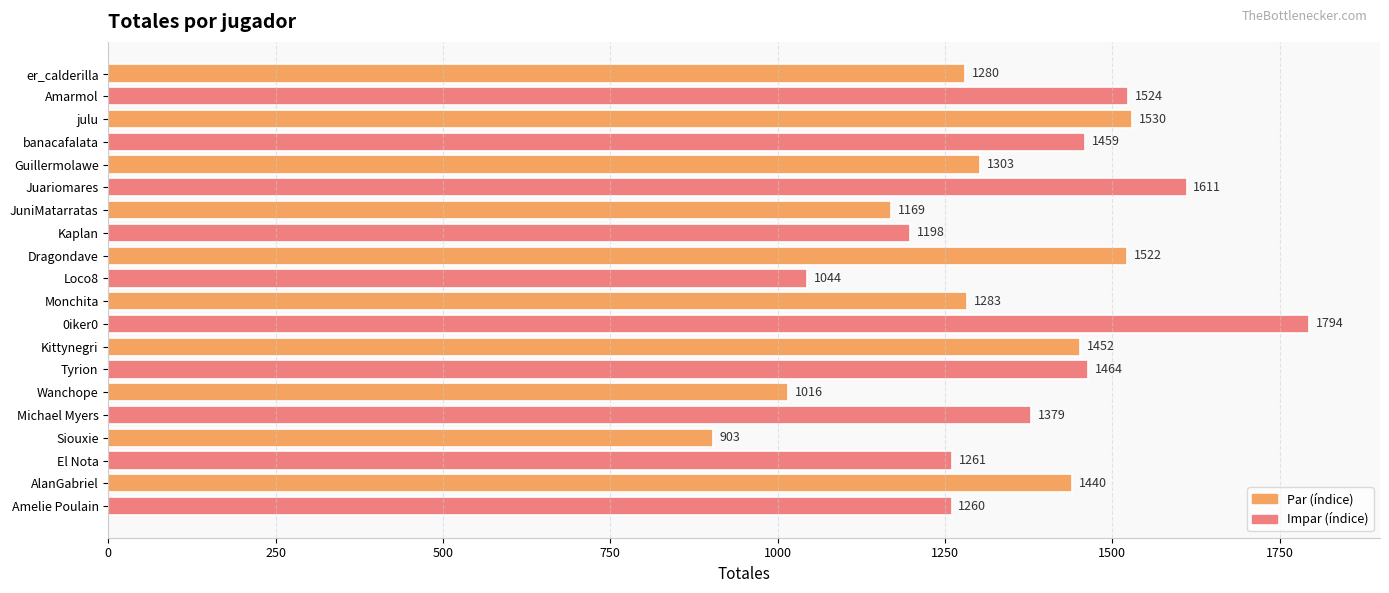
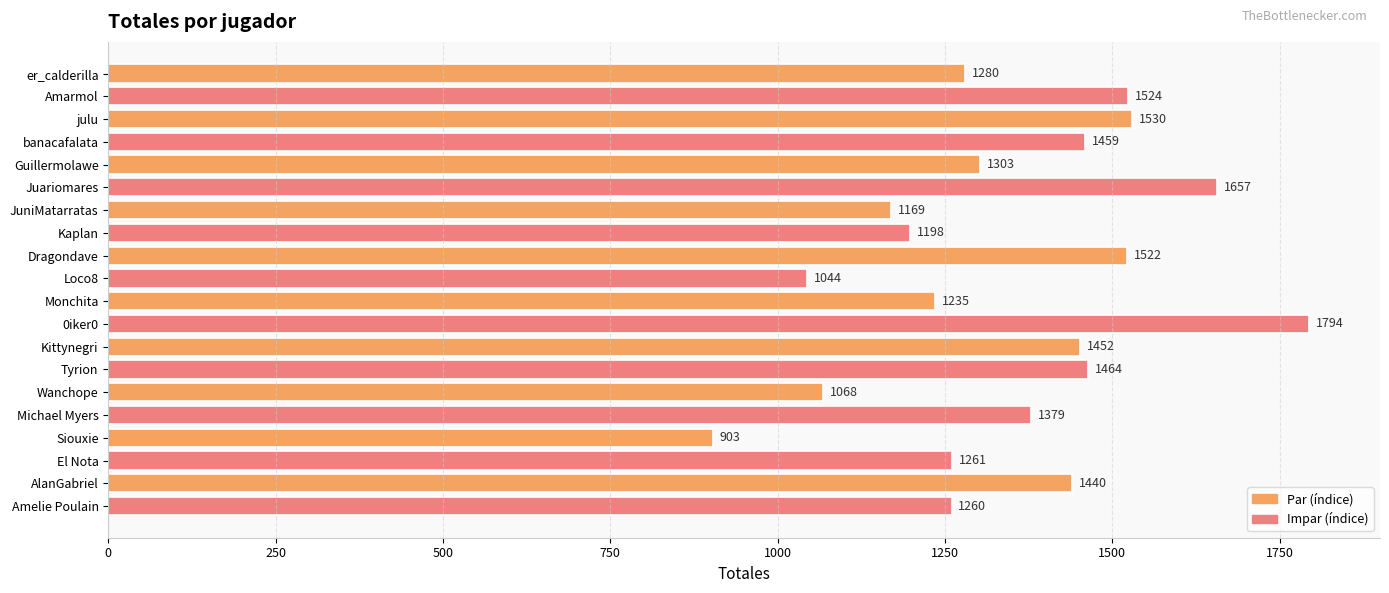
Juariomares: 1611 -> 1657
Monchita: 1283 -> 1235
Wanchope: 1016 -> 1068
